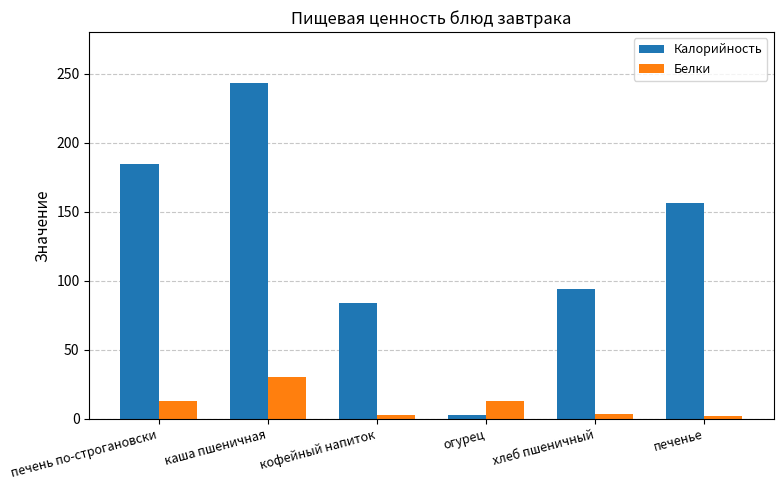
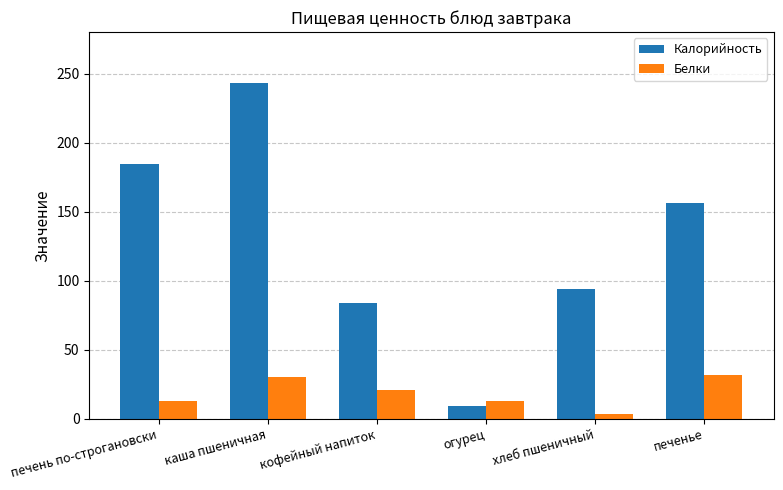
Белки, кофейный напиток: 3 -> 21
Калорийность, огурец: 3 -> 9
Белки, печенье: 2 -> 32
